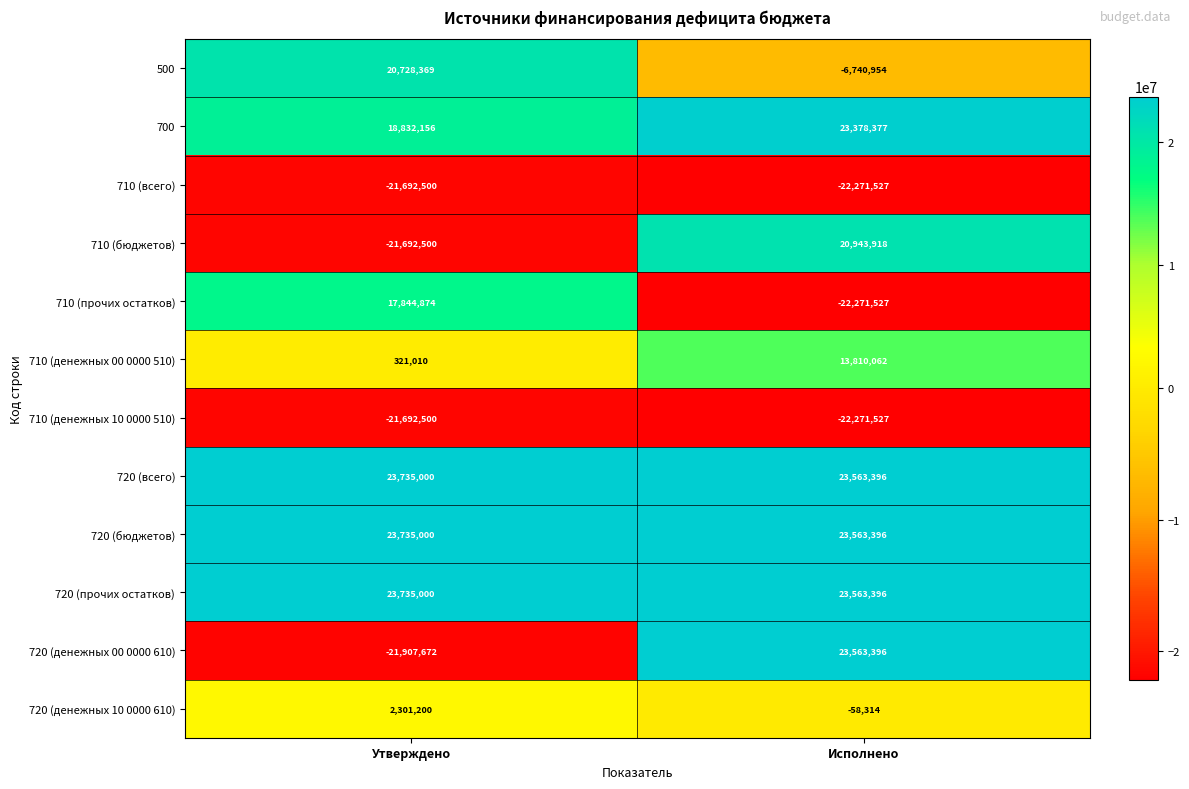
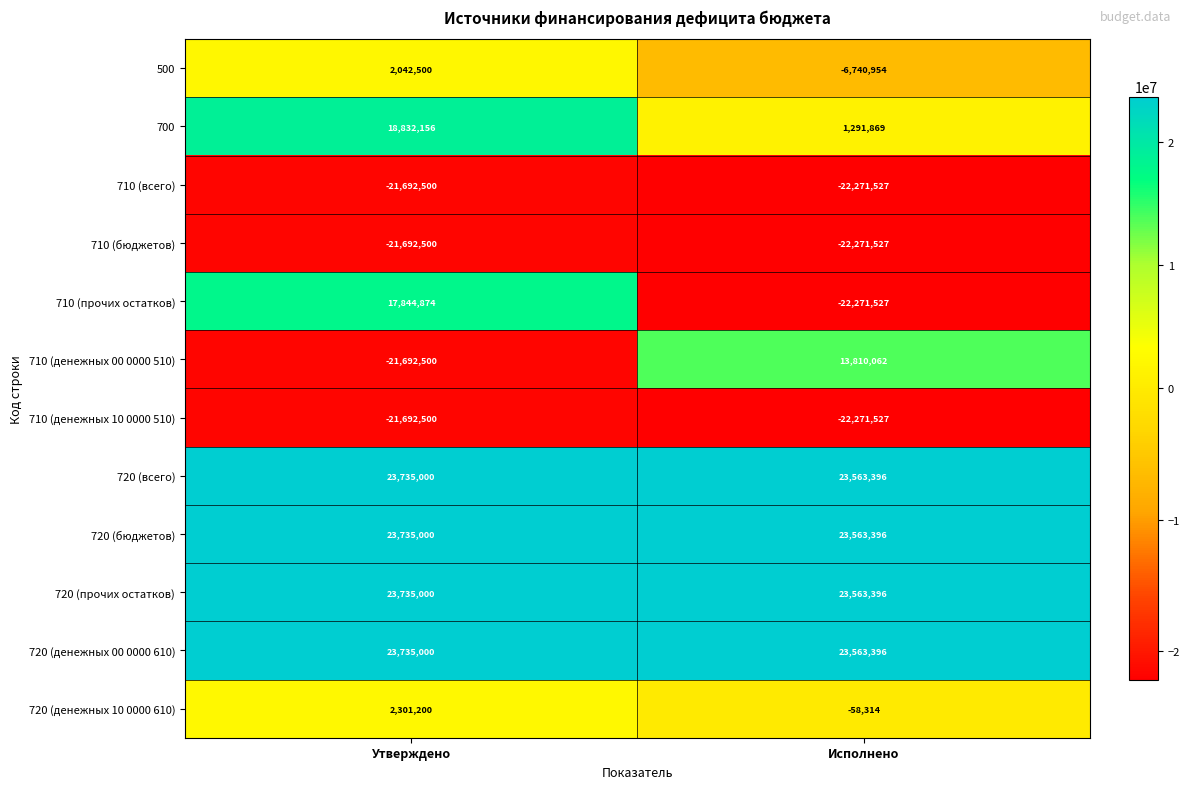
500, Утверждено: 20,728,369 -> 2,042,500
700, Исполнено: 23,378,377 -> 1,291,869
710 (бюджетов), Исполнено: 20,943,918 -> -22,271,527
710 (денежных 00 0000 510), Утверждено: 321,010 -> -21,692,500
720 (денежных 00 0000 610), Утверждено: -21,907,672 -> 23,735,000
